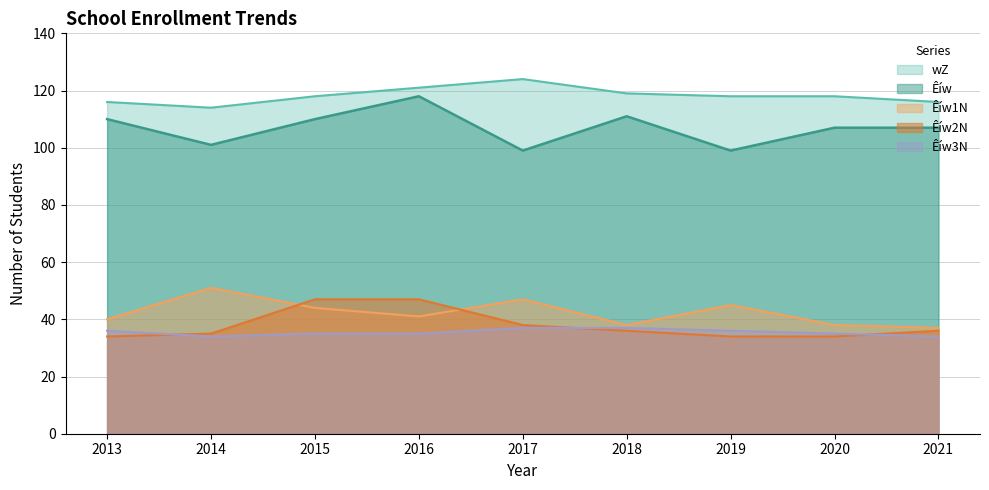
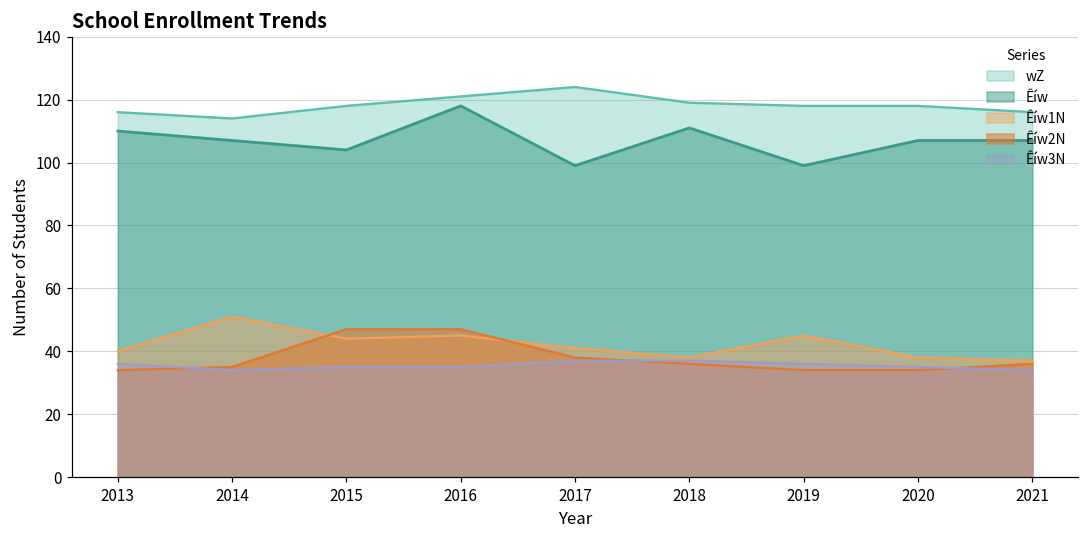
Êíw, 2014: 101 -> 107
Êíw, 2015: 110 -> 104
Êíw1N, 2016: 41 -> 45
Êíw1N, 2017: 47 -> 41
